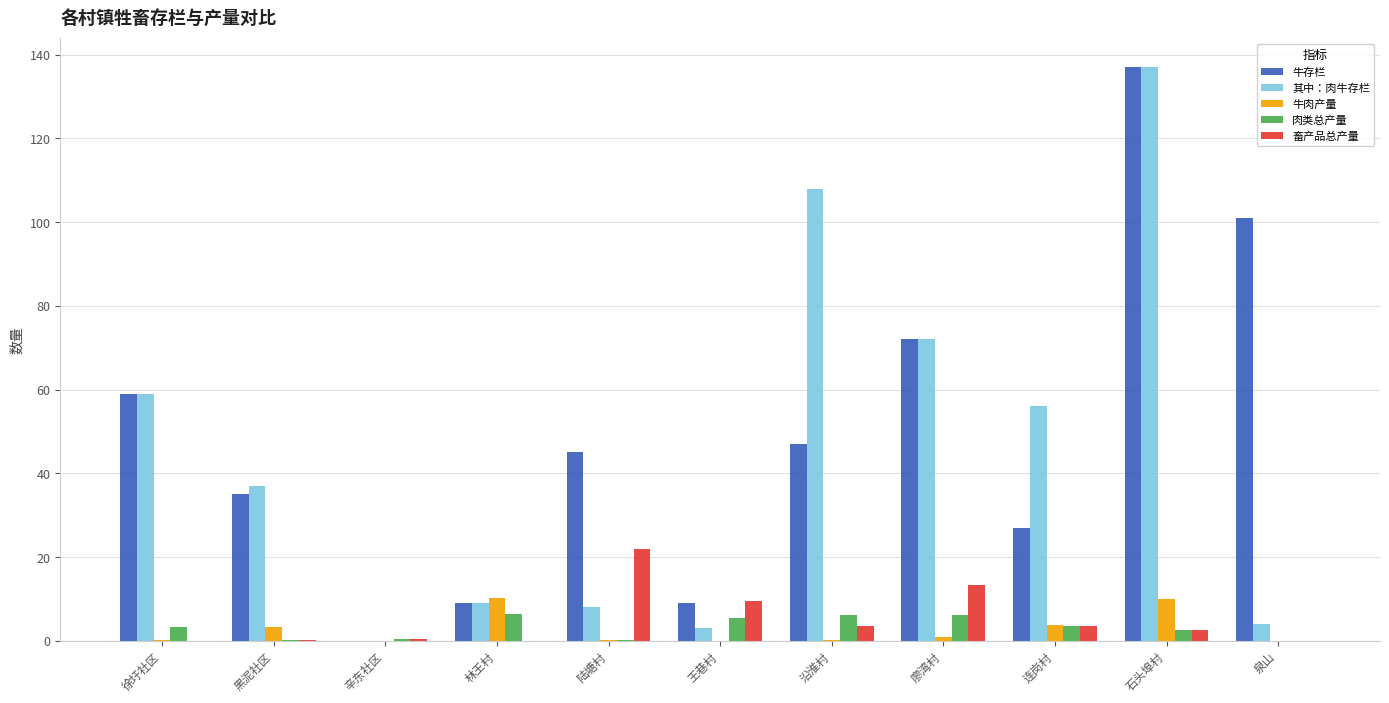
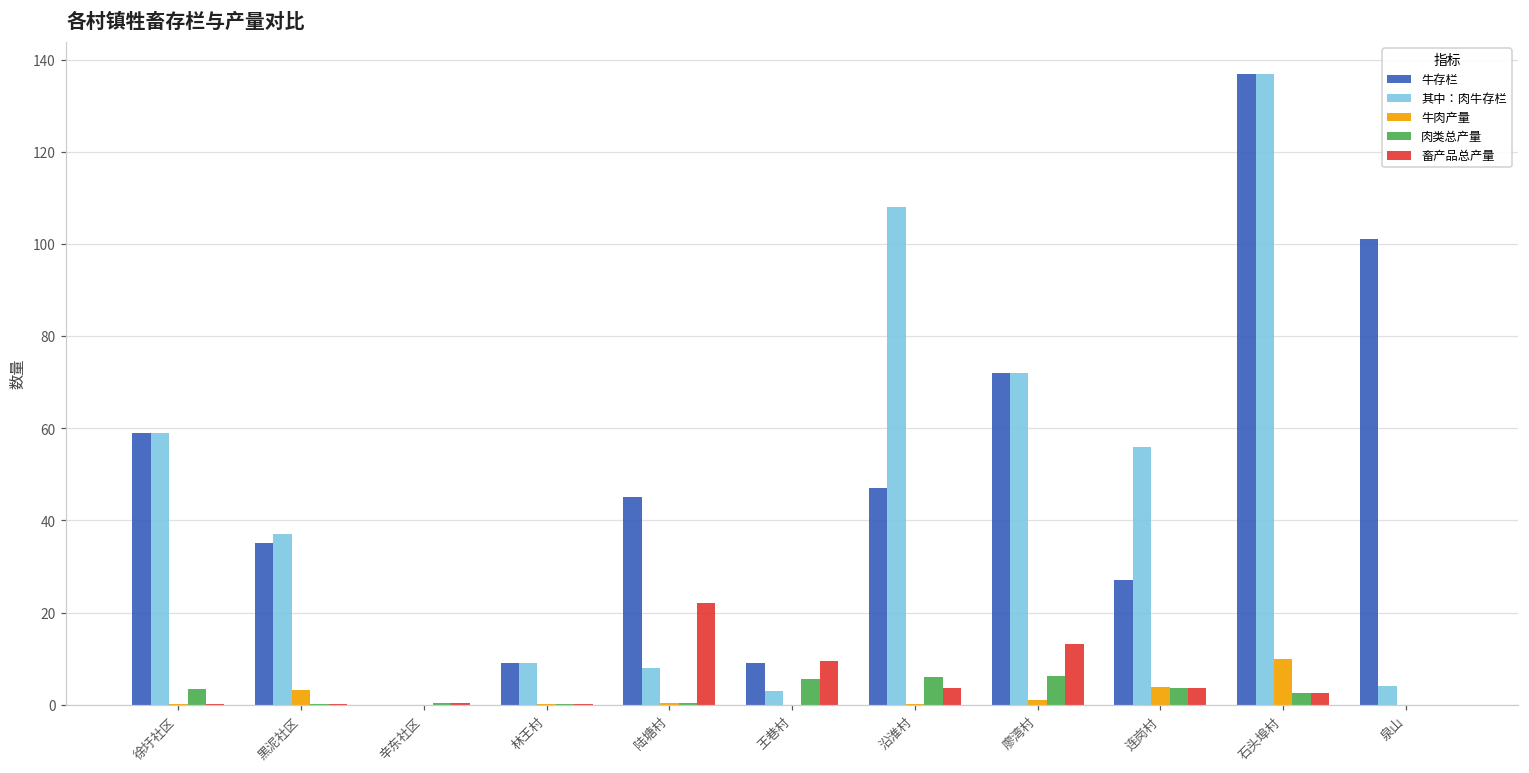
牛肉产量, 林王村: 10 -> 0
肉类总产量, 林王村: 6 -> 0
